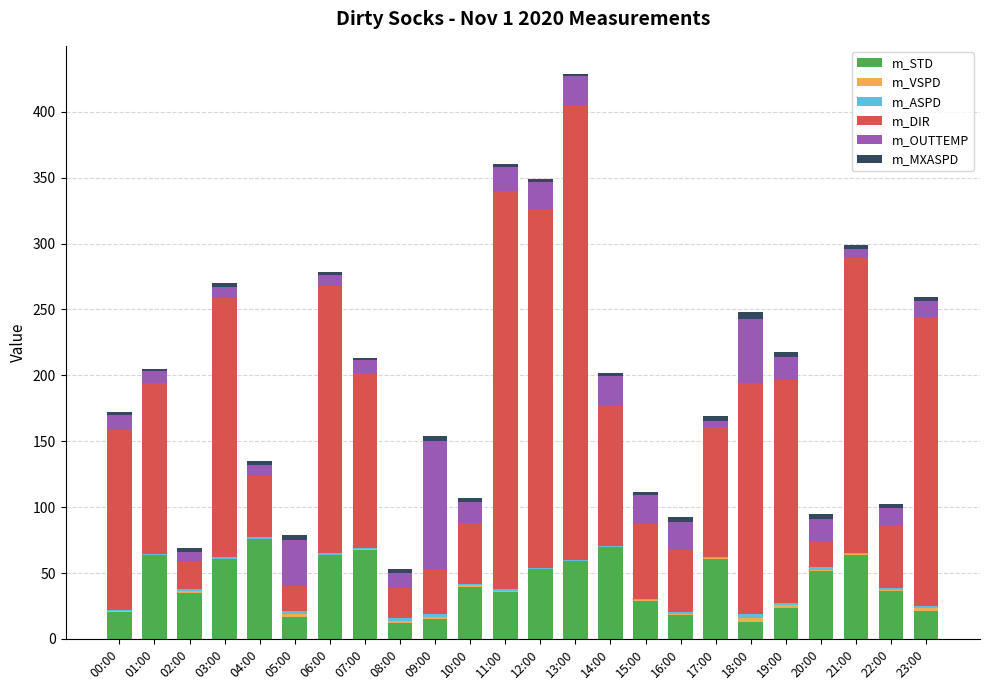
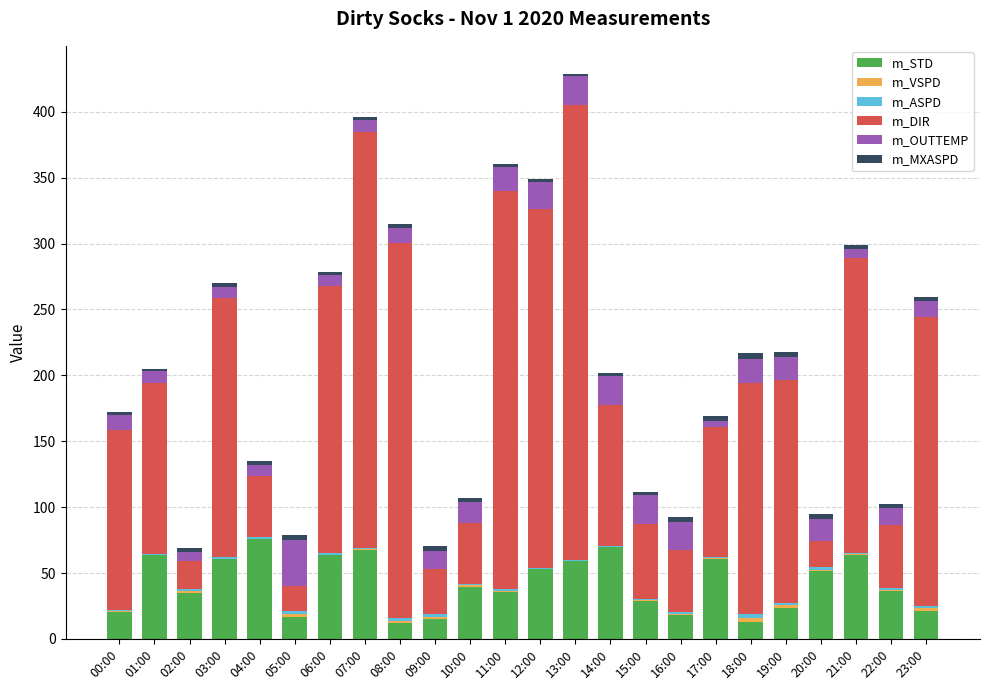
m_DIR, 07:00: 133 -> 316
m_DIR, 08:00: 23 -> 285
m_OUTTEMP, 09:00: 97 -> 14
m_OUTTEMP, 18:00: 49 -> 18
